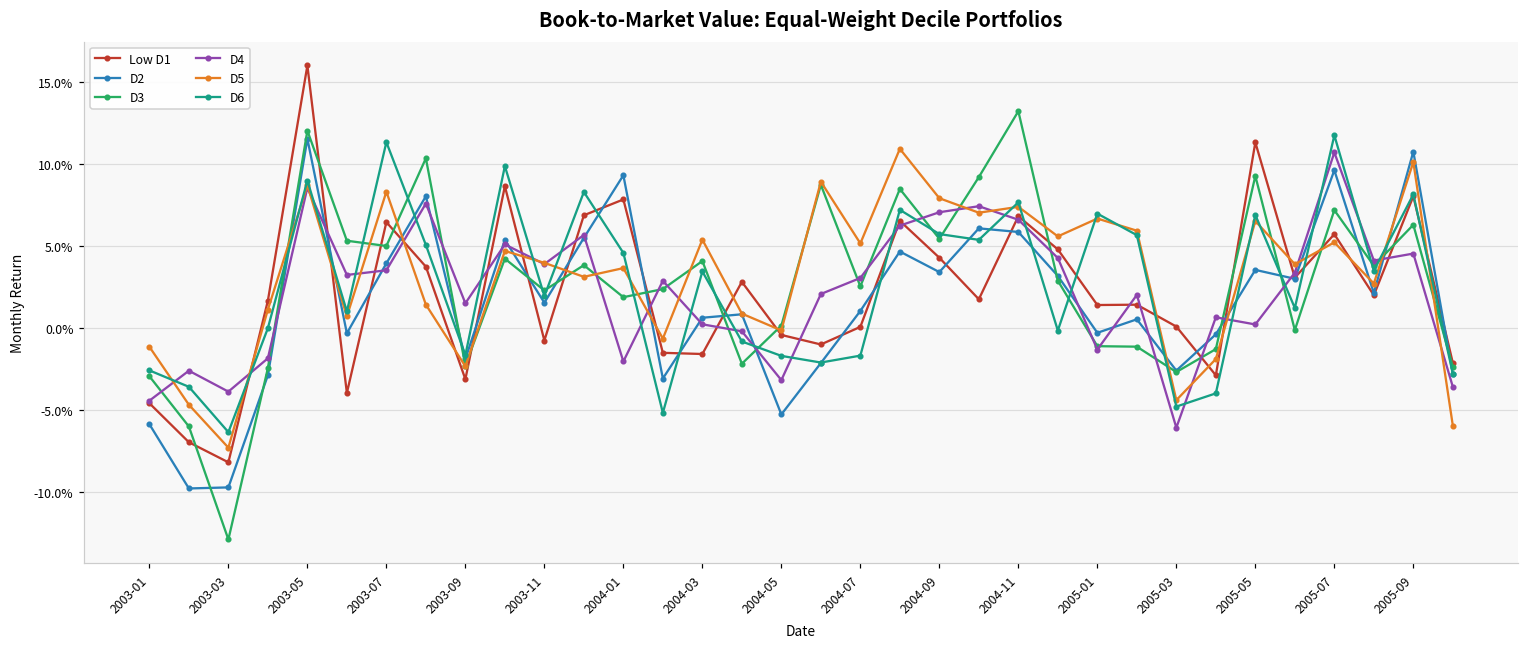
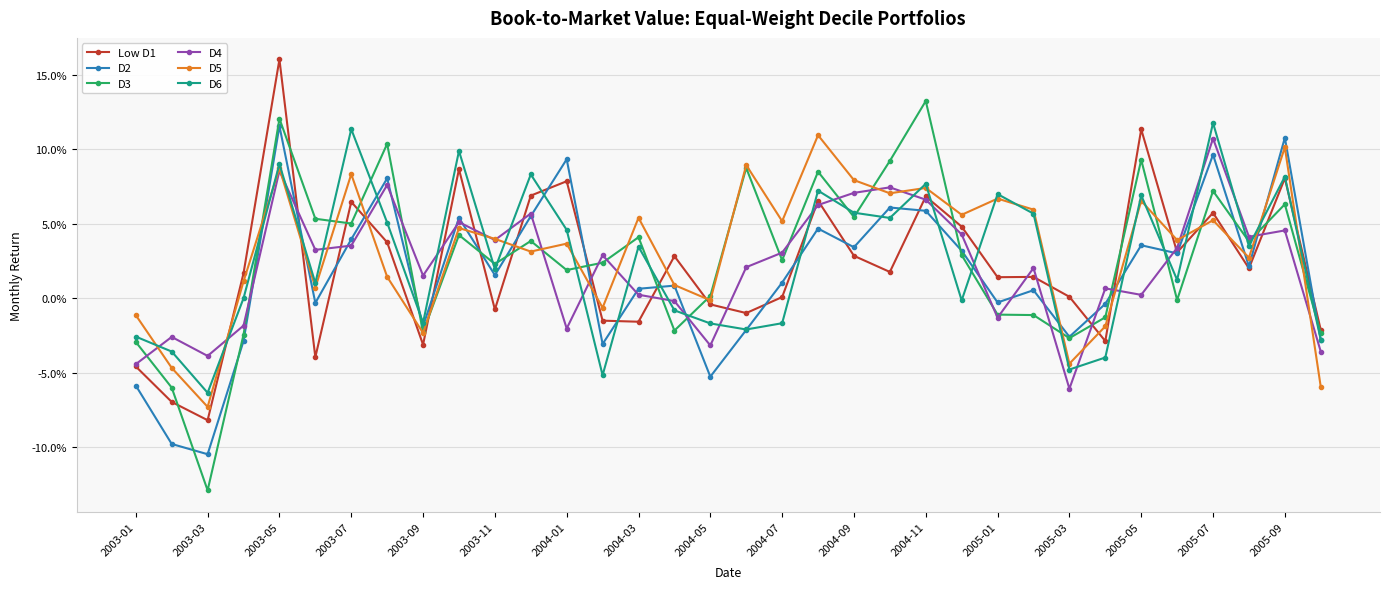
D2, 2003-03: -9.7% -> -10.5%
Low D1, 2004-09: 4.3% -> 2.9%
